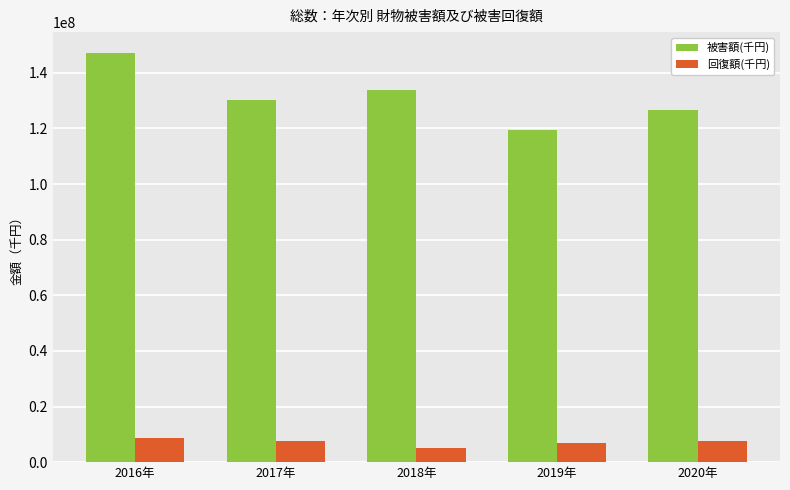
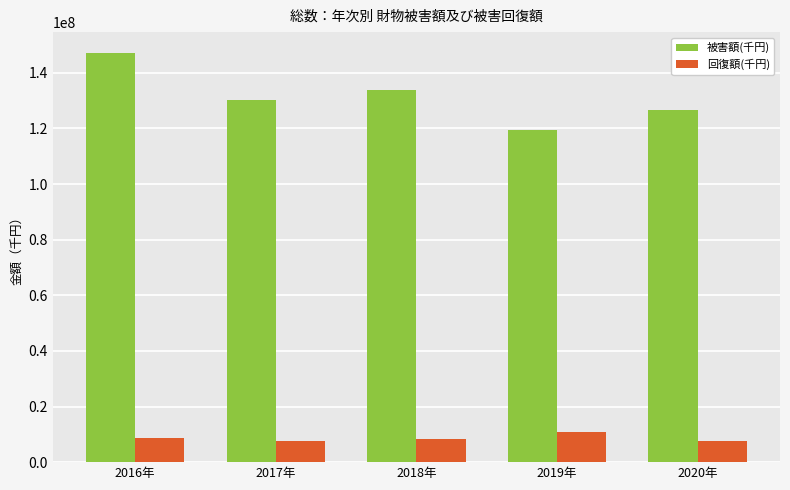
回復額(千円), 2018年: 5000000 -> 8000000
回復額(千円), 2019年: 7000000 -> 11000000
